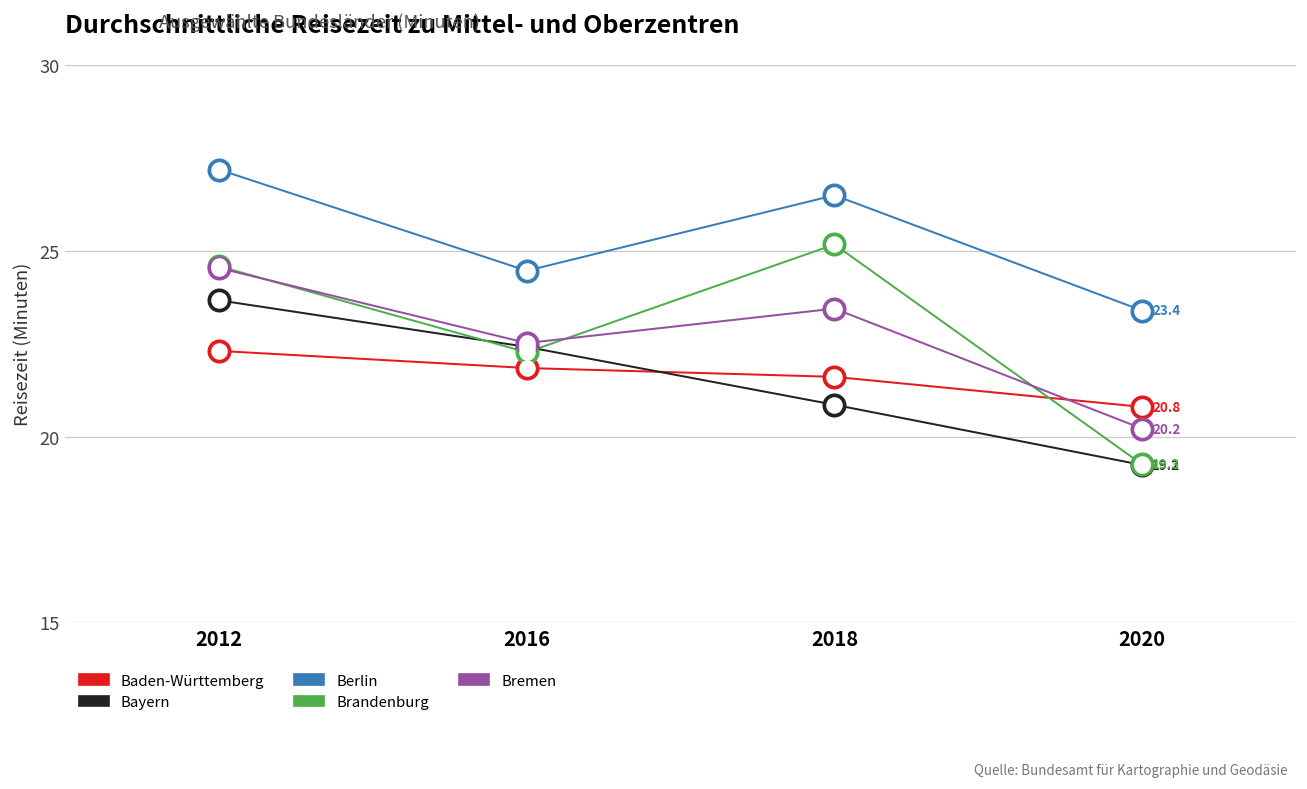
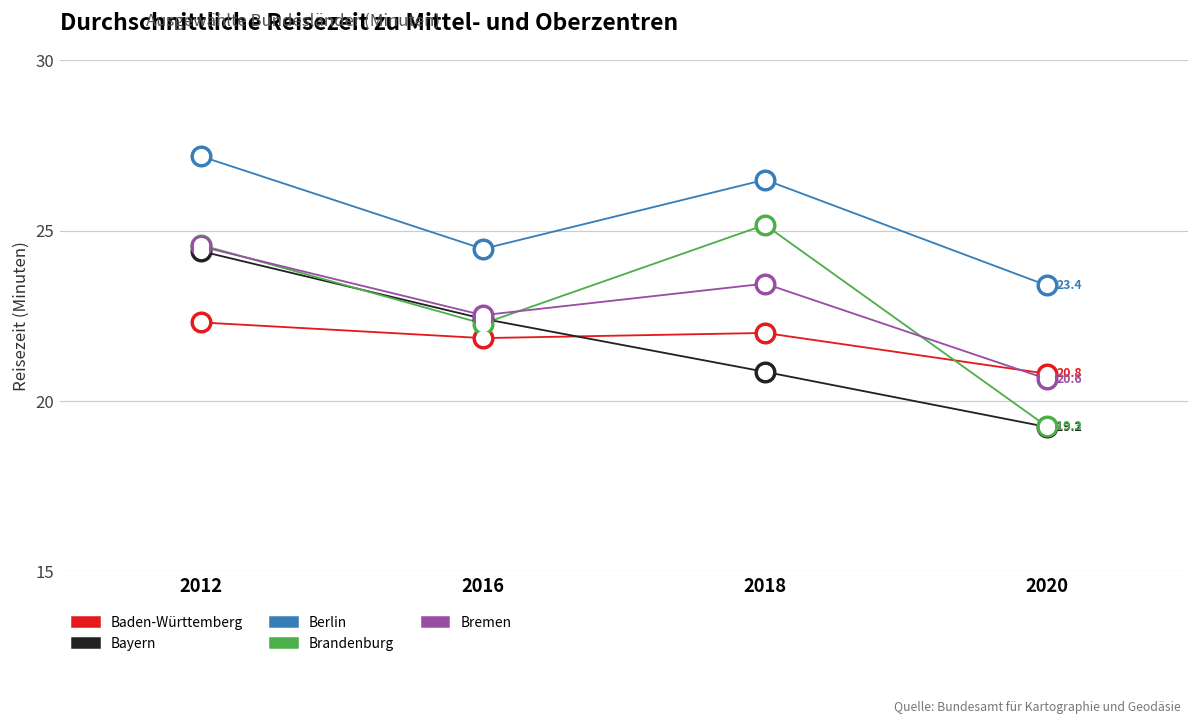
Bayern, 2012: 23.7 -> 24.4
Baden-Württemberg, 2018: 21.6 -> 22.0
Bremen, 2020: 20.2 -> 20.6
